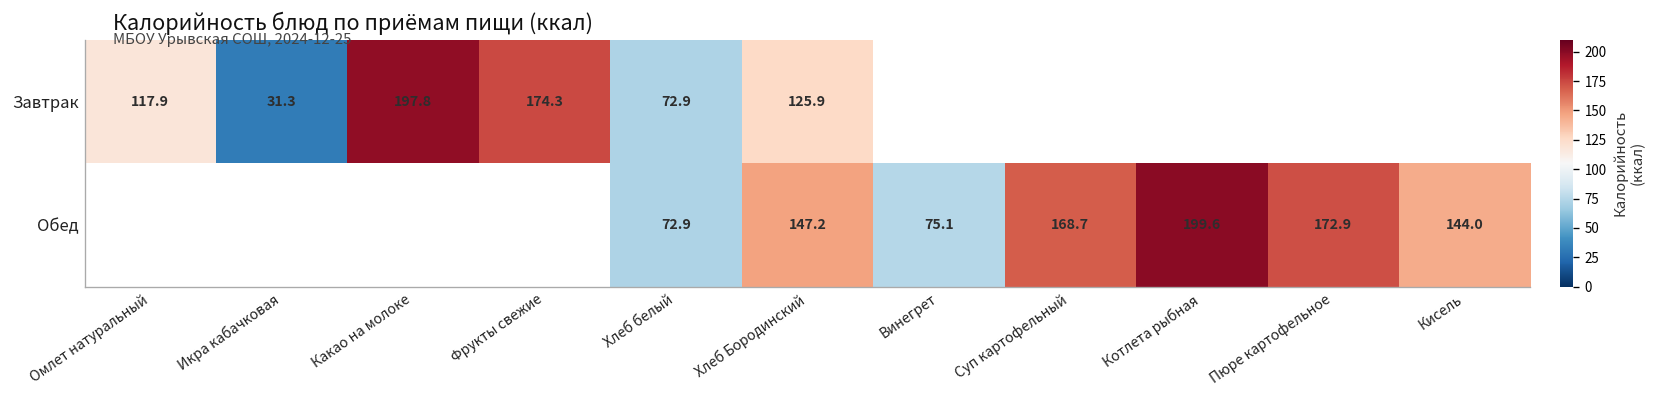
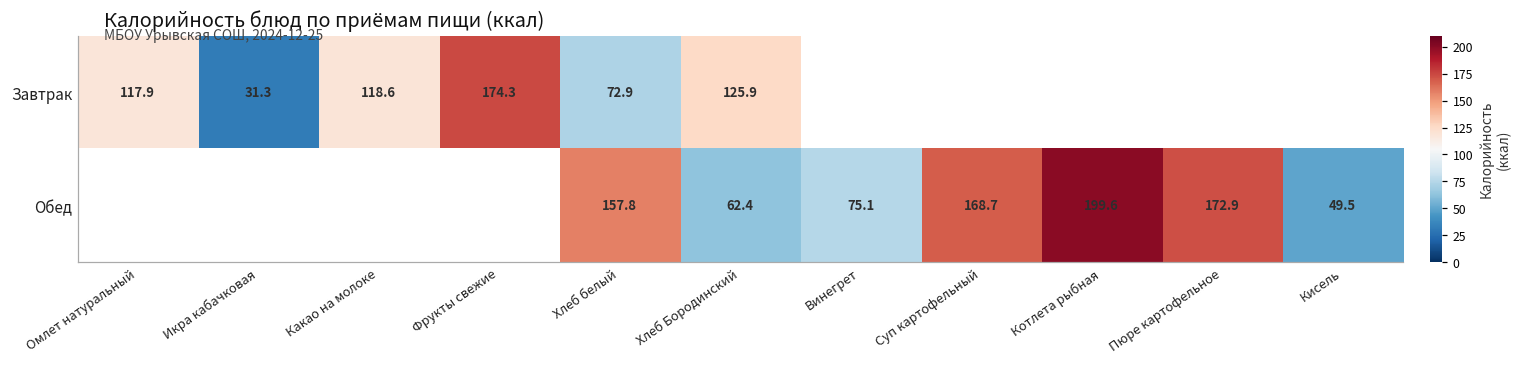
Завтрак, Какао на молоке: 197.8 -> 118.6
Обед, Хлеб белый: 72.9 -> 157.8
Обед, Хлеб Бородинский: 147.2 -> 62.4
Обед, Кисель: 144.0 -> 49.5
